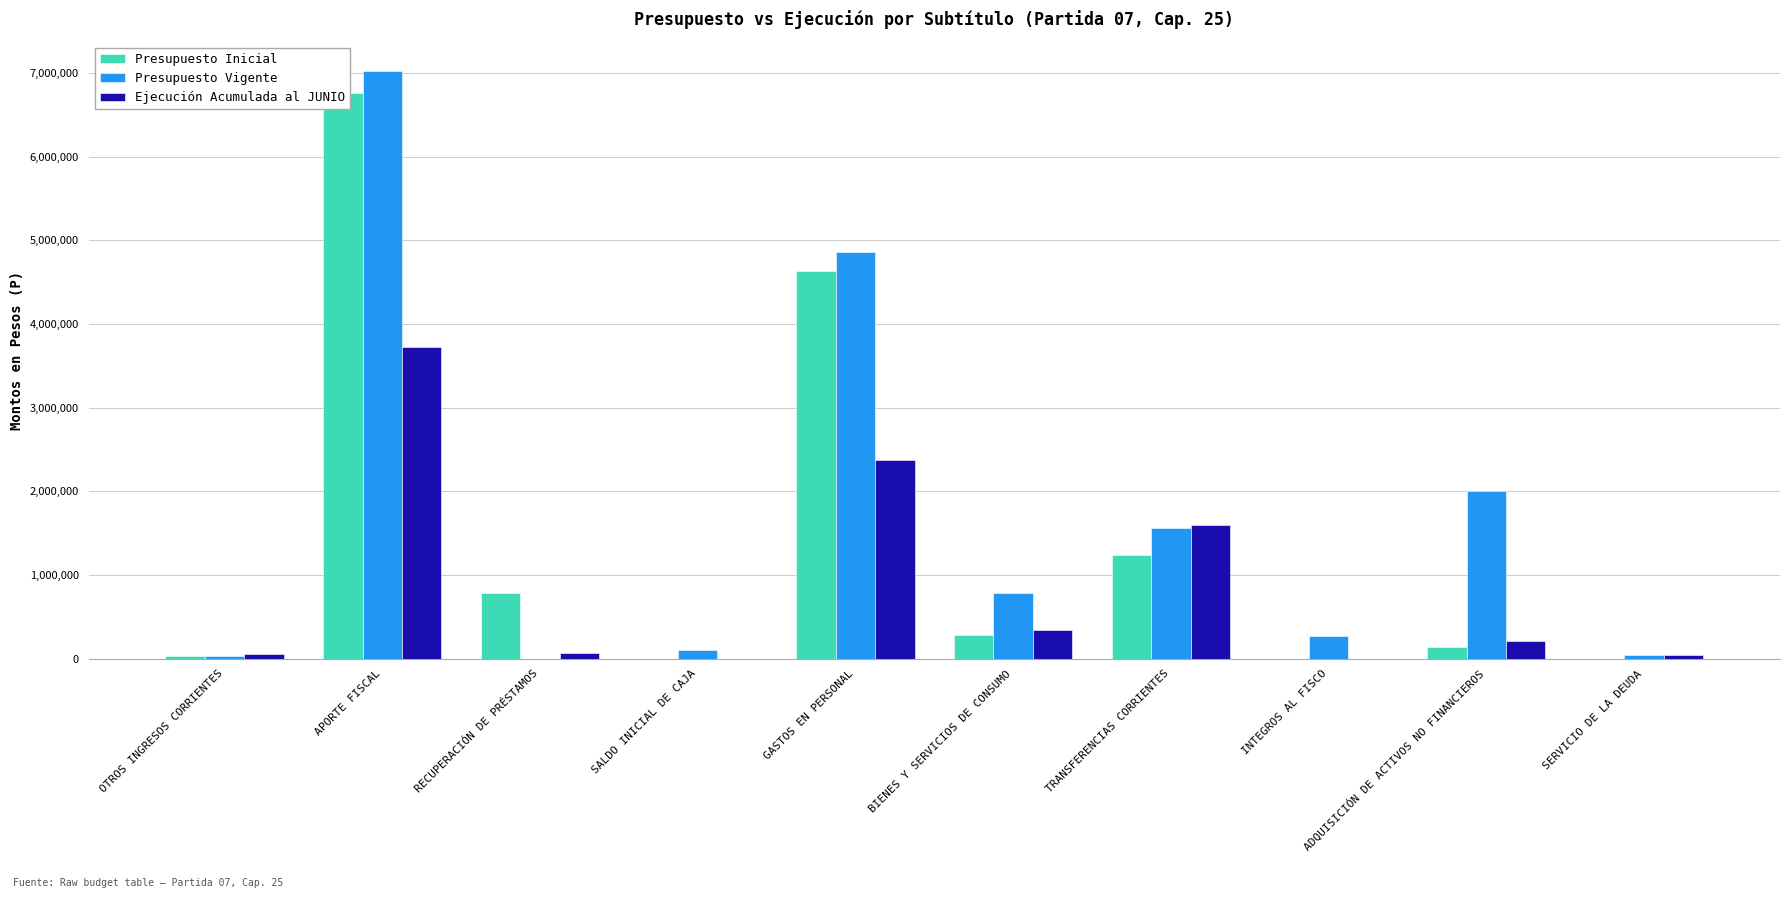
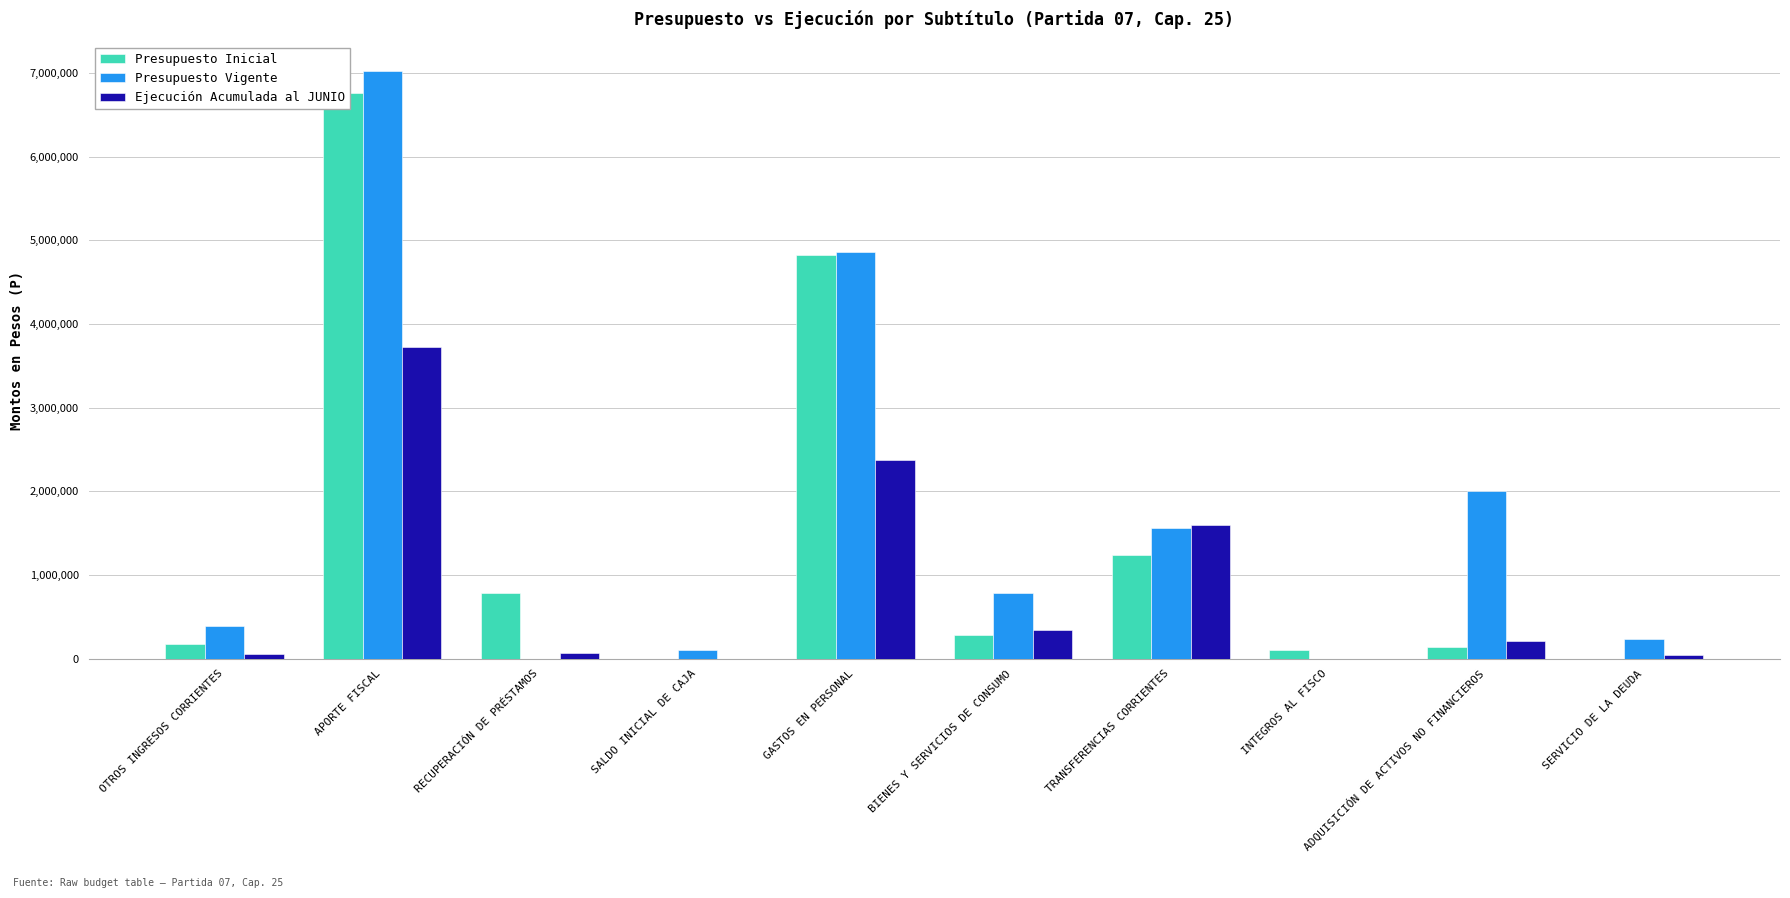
Presupuesto Inicial, OTROS INGRESOS CORRIENTES: 0 -> 200,000
Presupuesto Vigente, OTROS INGRESOS CORRIENTES: 0 -> 400,000
Presupuesto Inicial, GASTOS EN PERSONAL: 4,600,000 -> 4,800,000
Presupuesto Inicial, INTEGROS AL FISCO: 0 -> 100,000
Presupuesto Vigente, INTEGROS AL FISCO: 300,000 -> 0
Presupuesto Vigente, SERVICIO DE LA DEUDA: 0 -> 200,000
